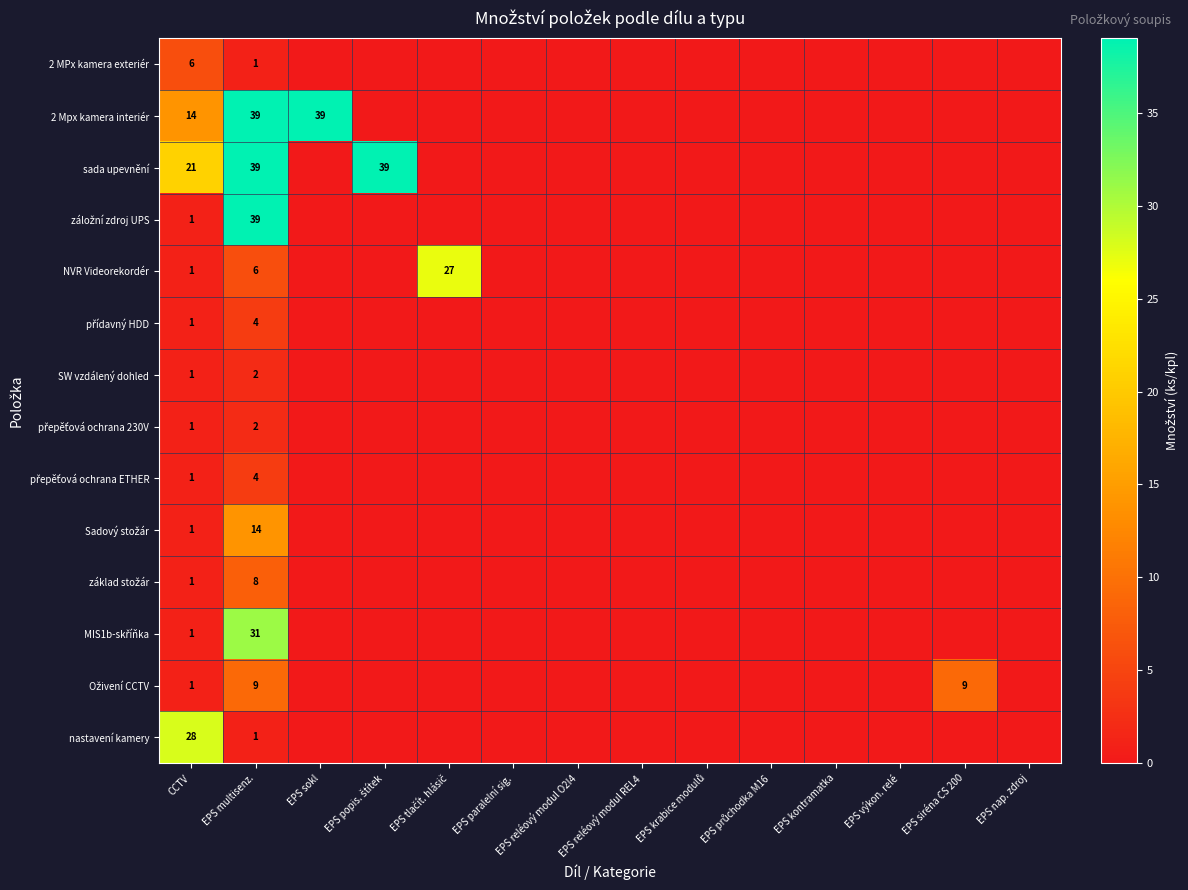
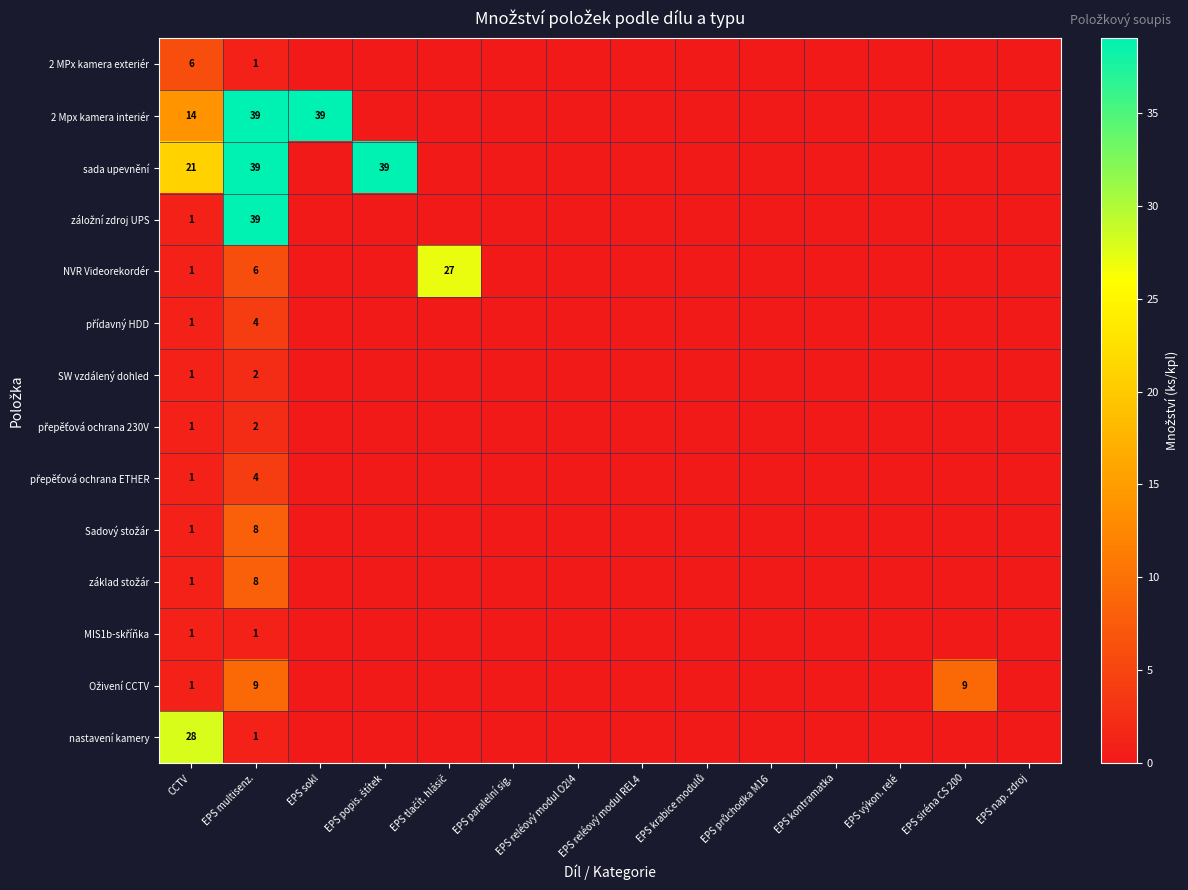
Sadový stožár, EPS multisenz.: 14 -> 8
MIS1b-skříňka, EPS multisenz.: 31 -> 1
